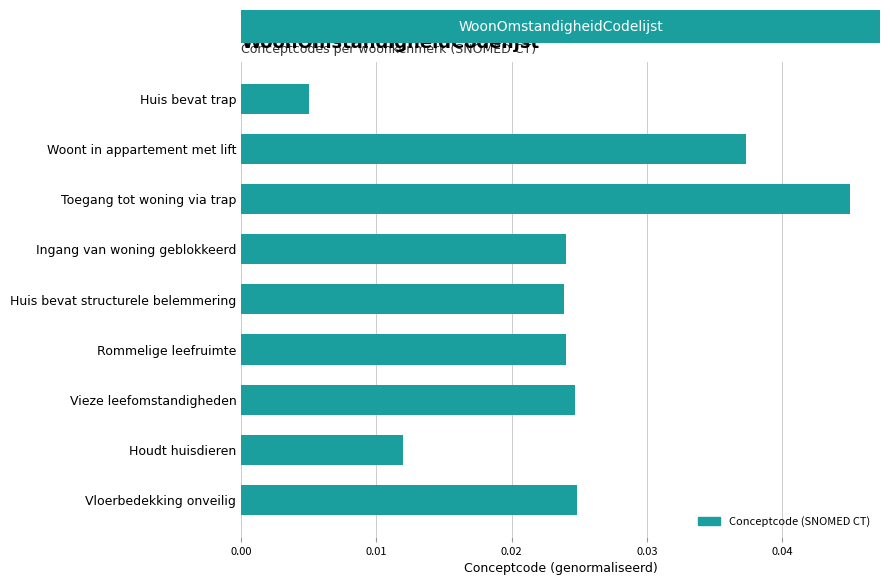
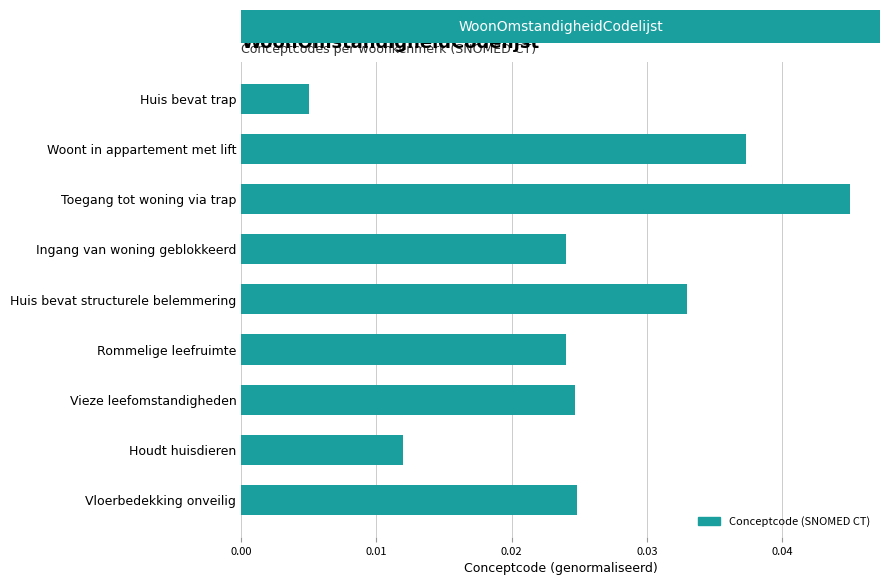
Huis bevat structurele belemmering: 0.0239 -> 0.0330
